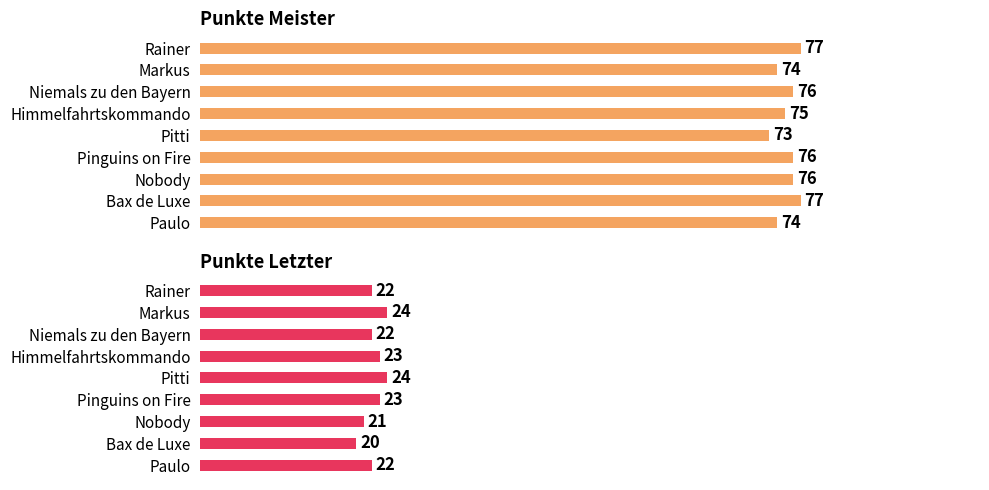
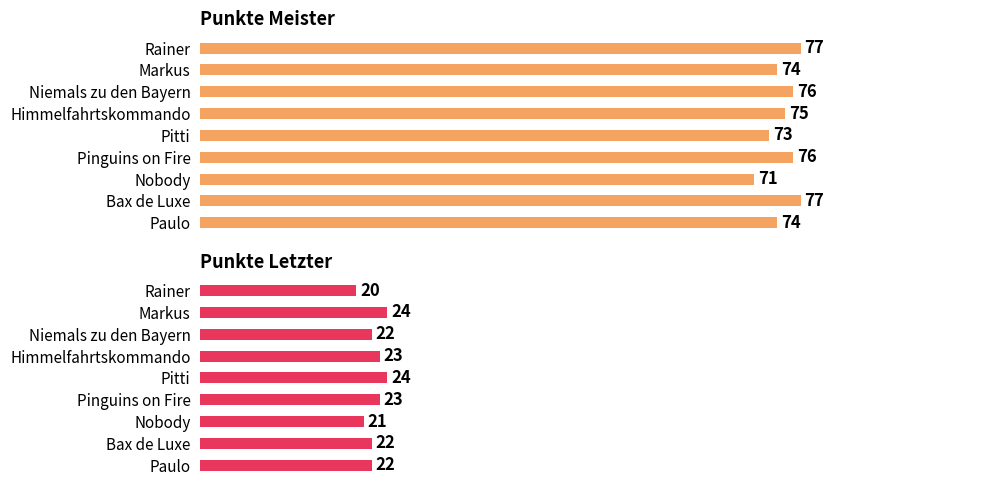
Punkte Meister, Nobody: 76 -> 71
Punkte Letzter, Rainer: 22 -> 20
Punkte Letzter, Bax de Luxe: 20 -> 22
